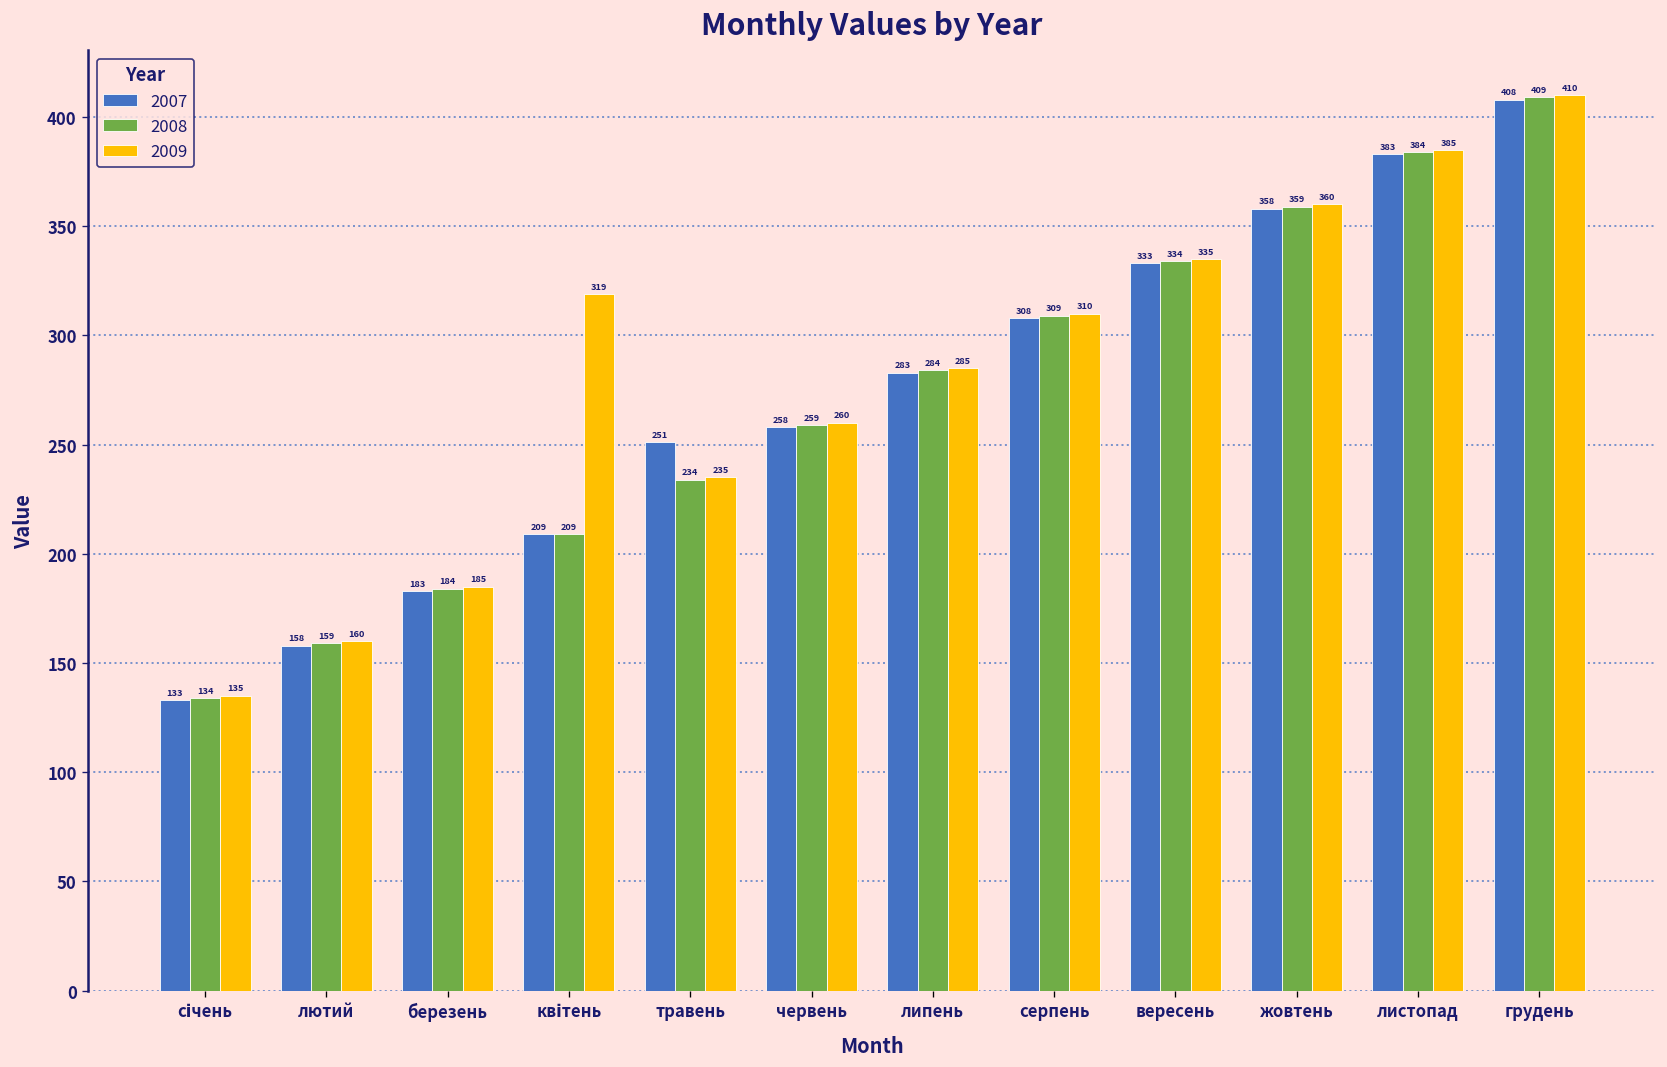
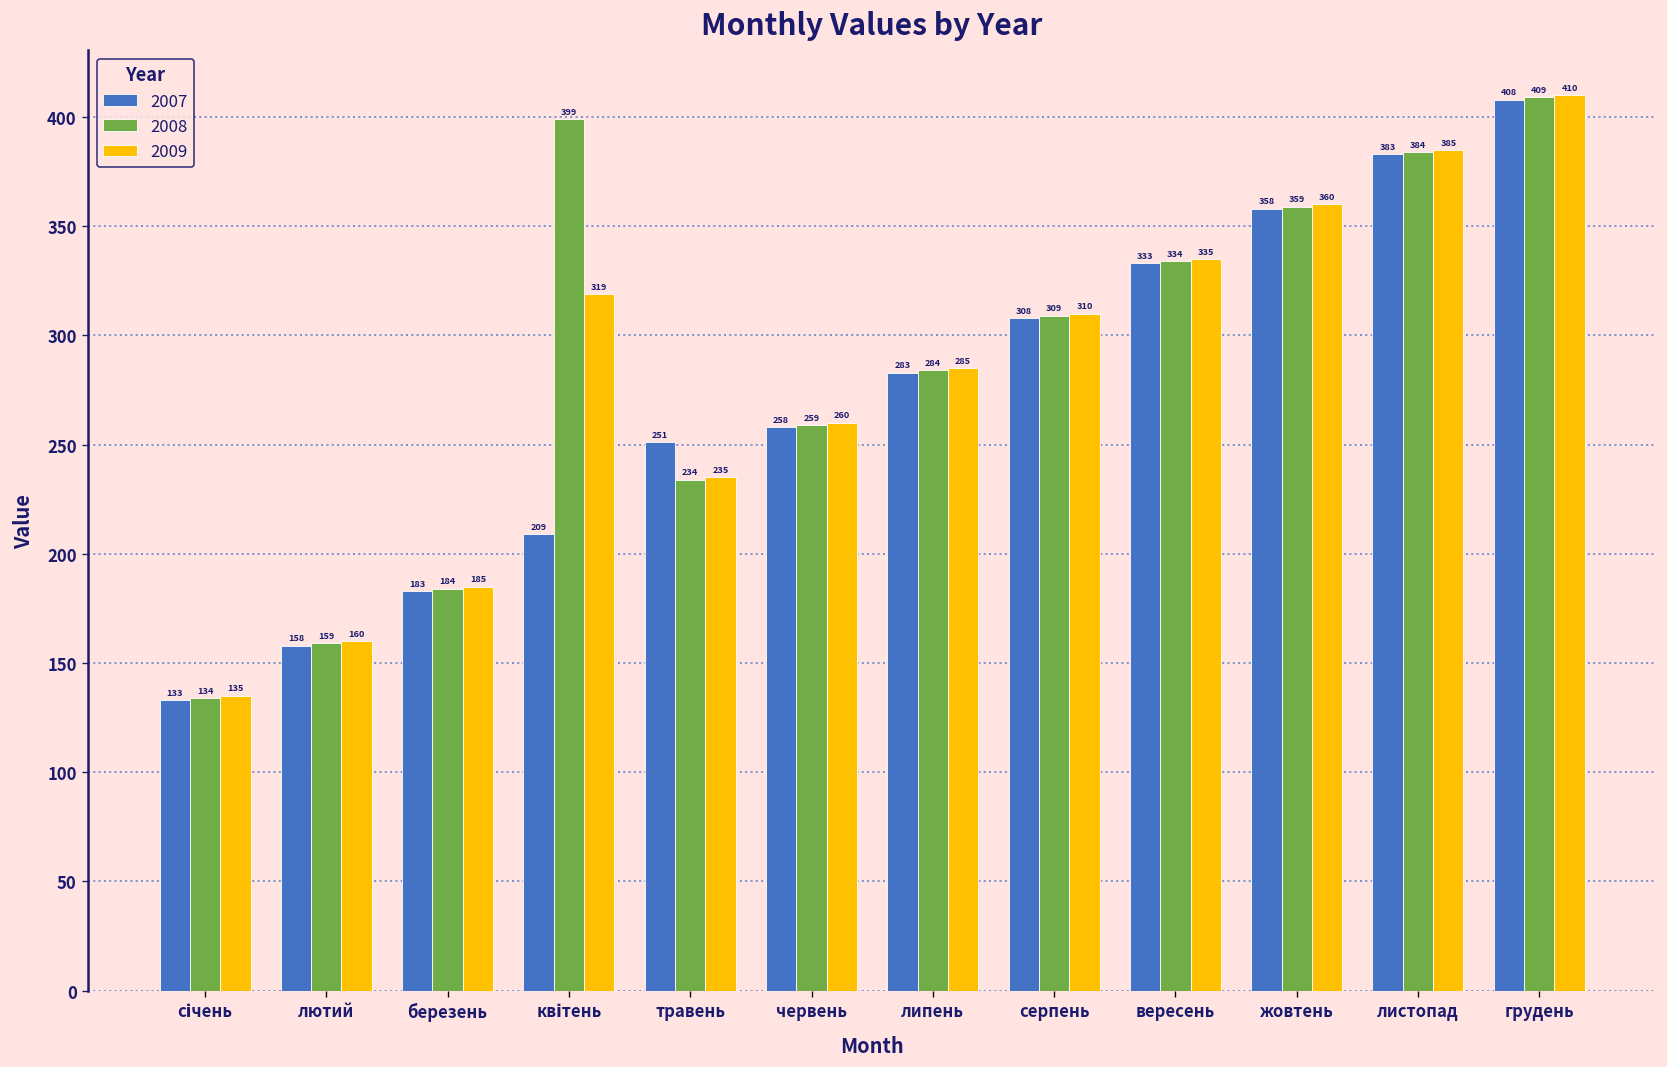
2008, квітень: 209 -> 399
